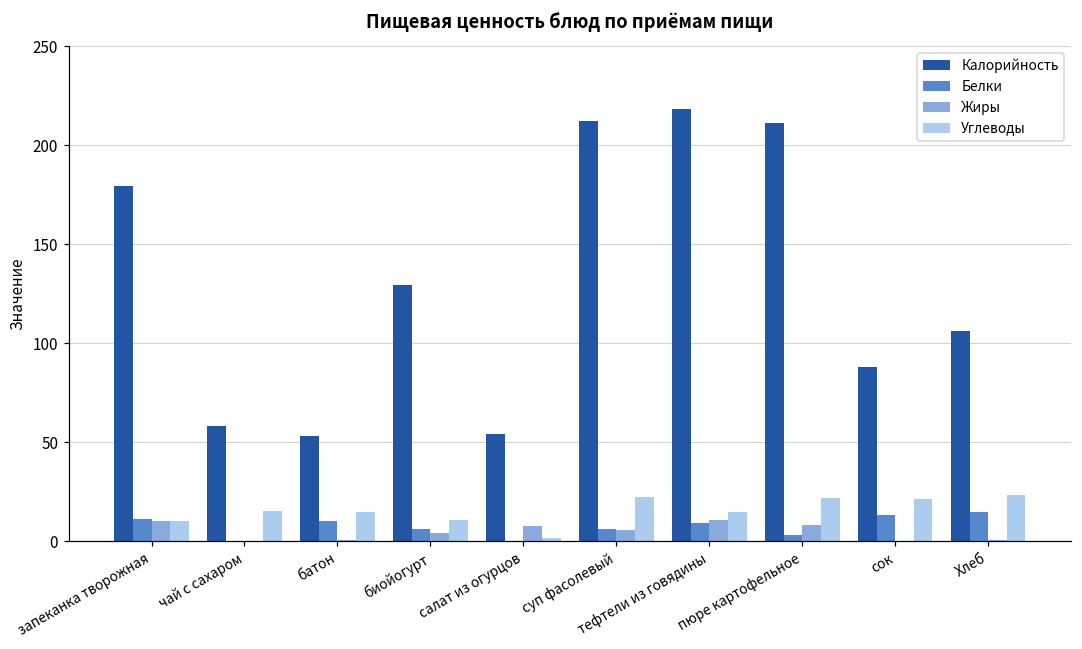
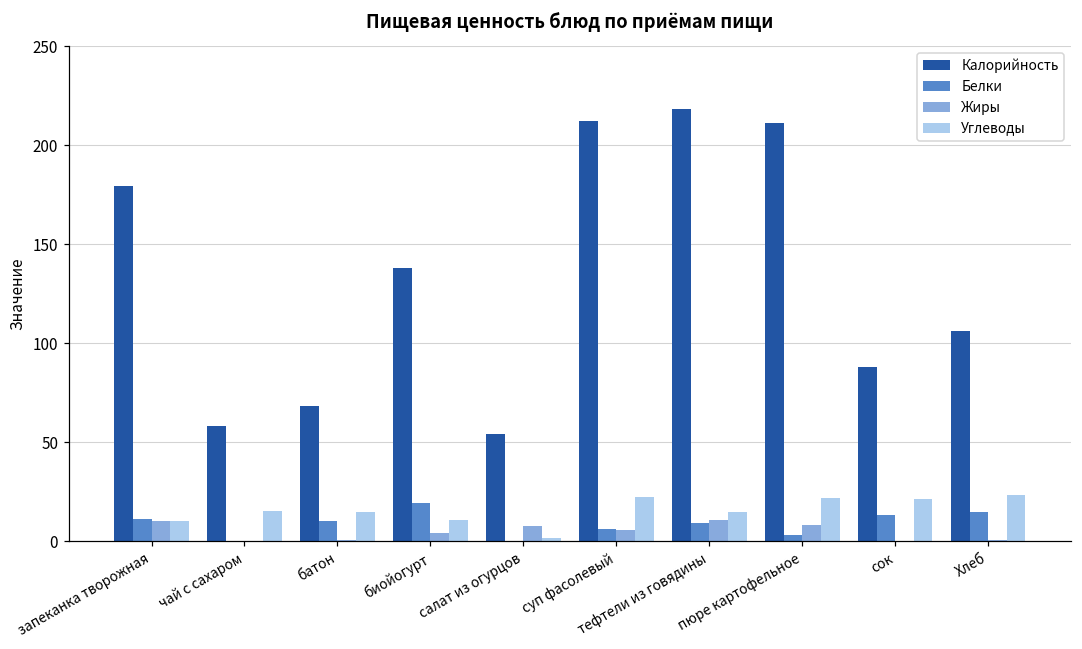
Калорийность, батон: 53 -> 68
Калорийность, биойогурт: 130 -> 138
Белки, биойогурт: 6 -> 19
